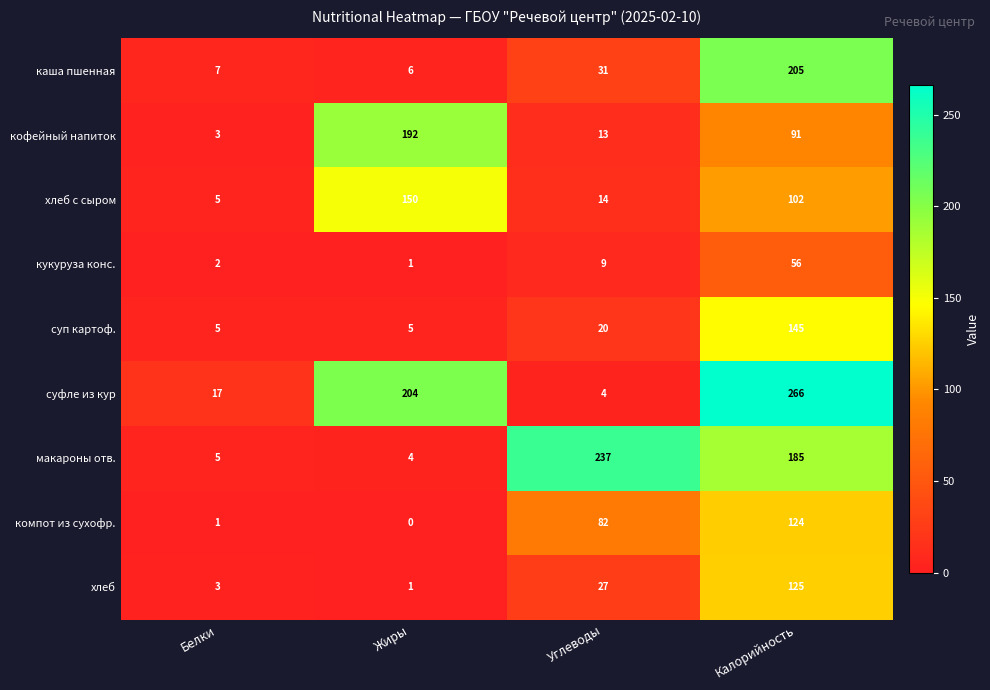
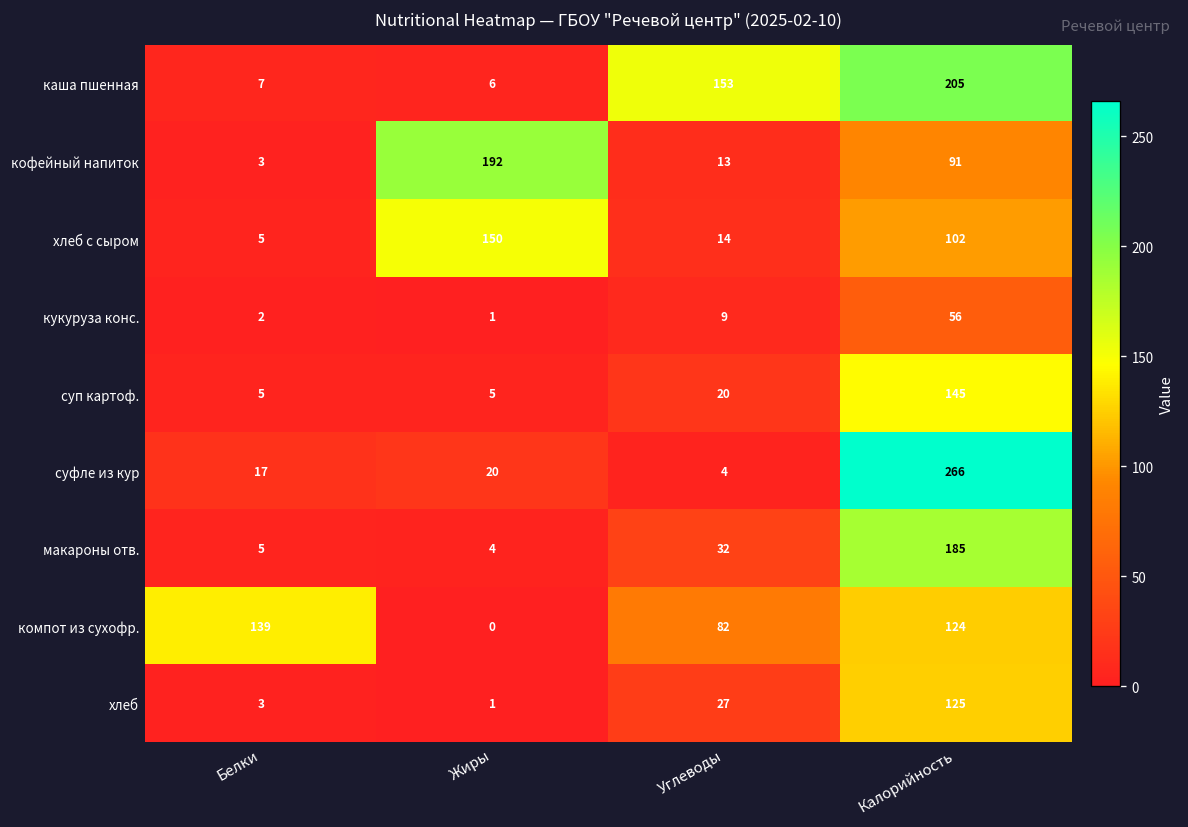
каша пшенная, Углеводы: 31 -> 153
суфле из кур, Жиры: 204 -> 20
макароны отв., Углеводы: 237 -> 32
компот из сухофр., Белки: 1 -> 139
